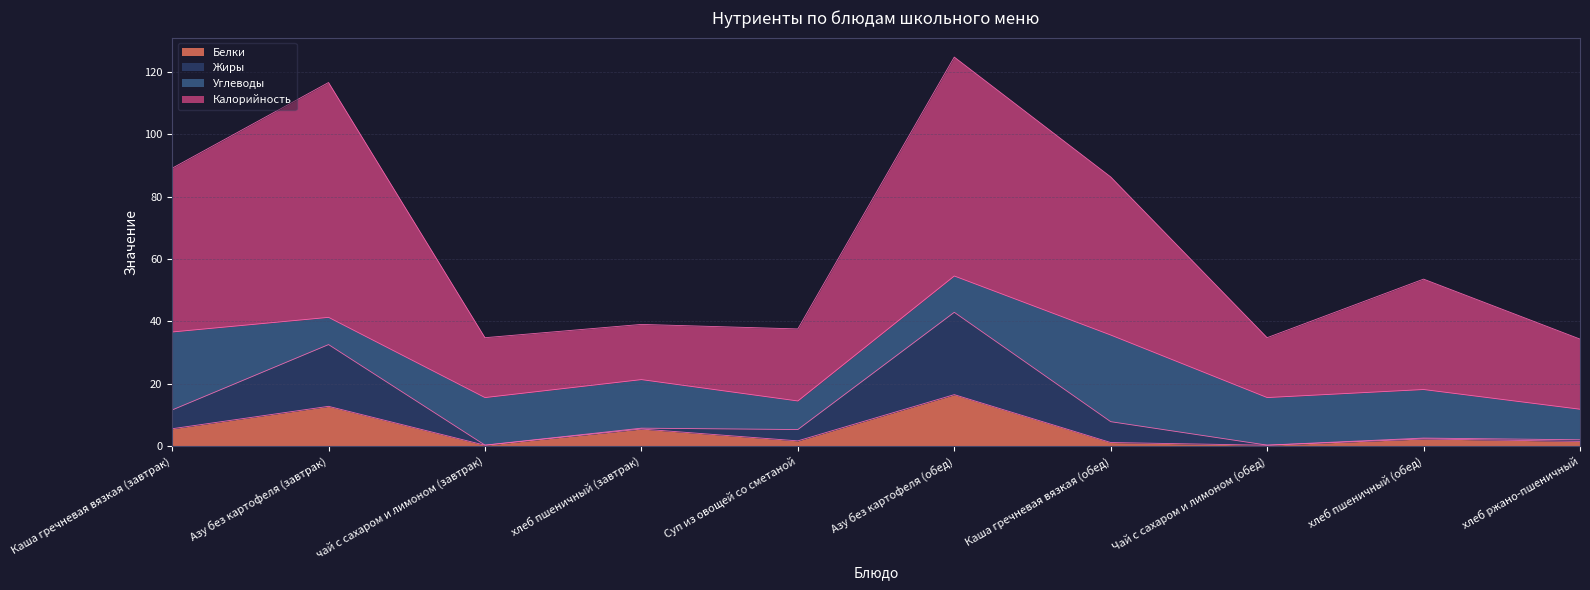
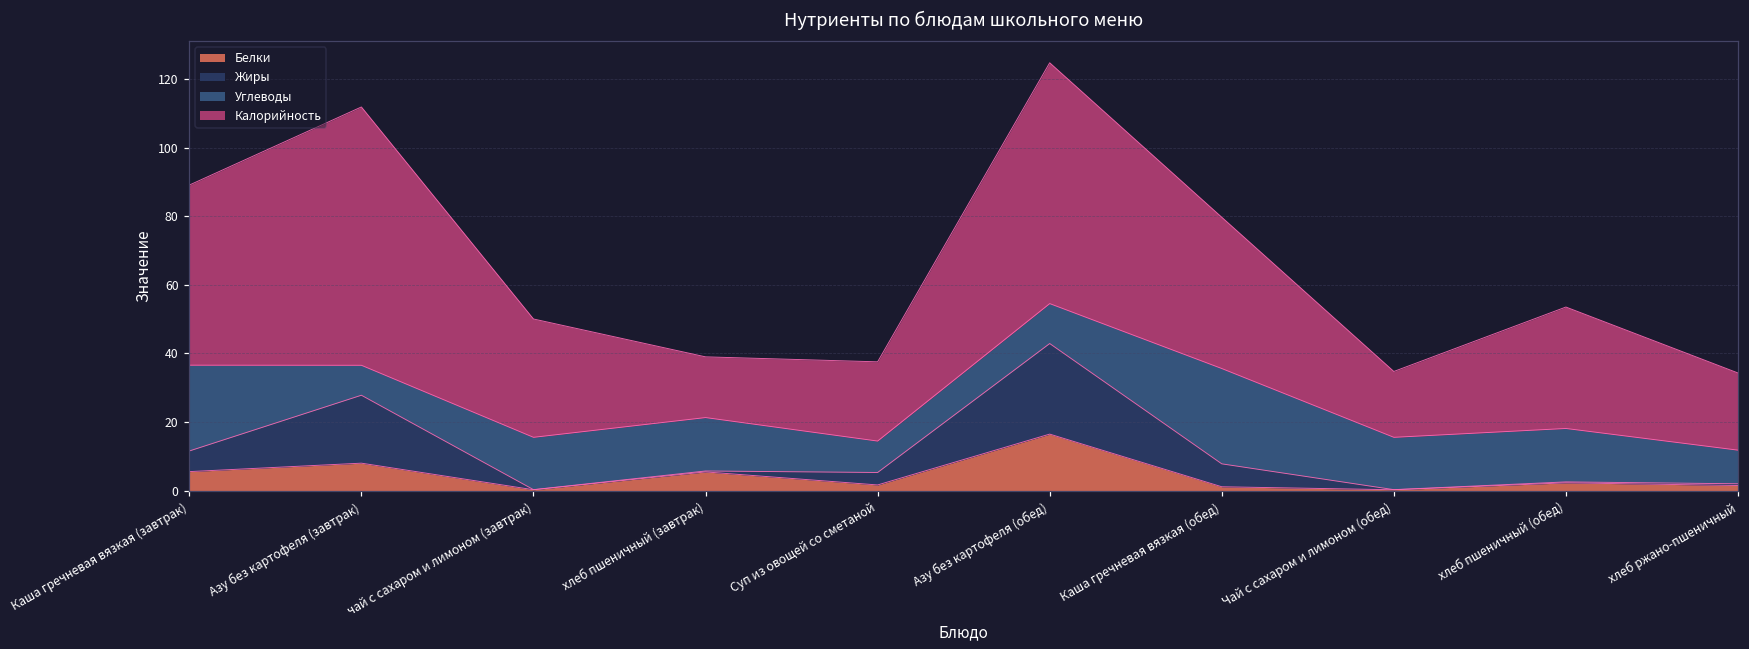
Белки, Азу без картофеля (завтрак): 13 -> 8
Калорийность, чай с сахаром и лимоном (завтрак): 19 -> 35
Калорийность, Каша гречневая вязкая (обед): 51 -> 44
